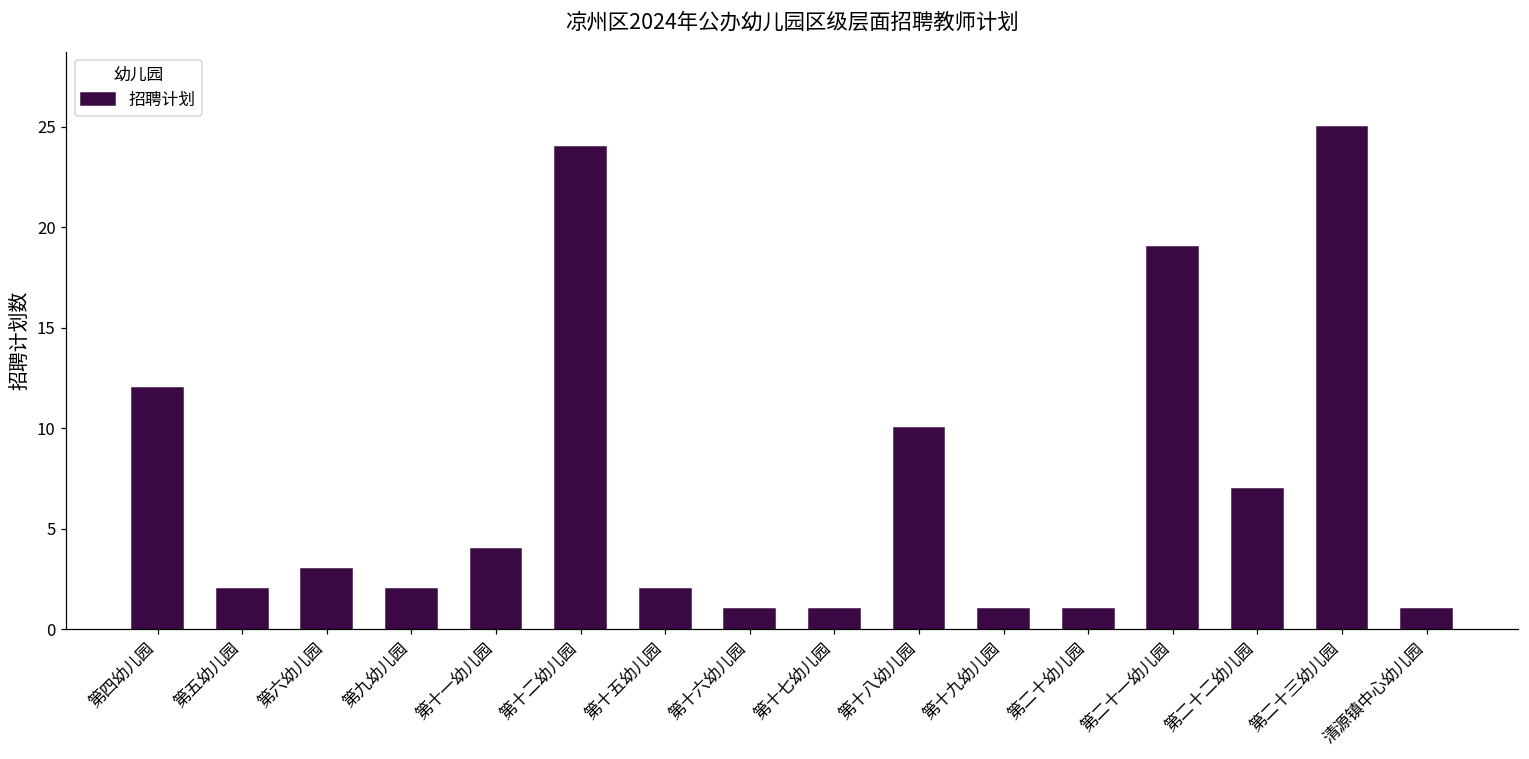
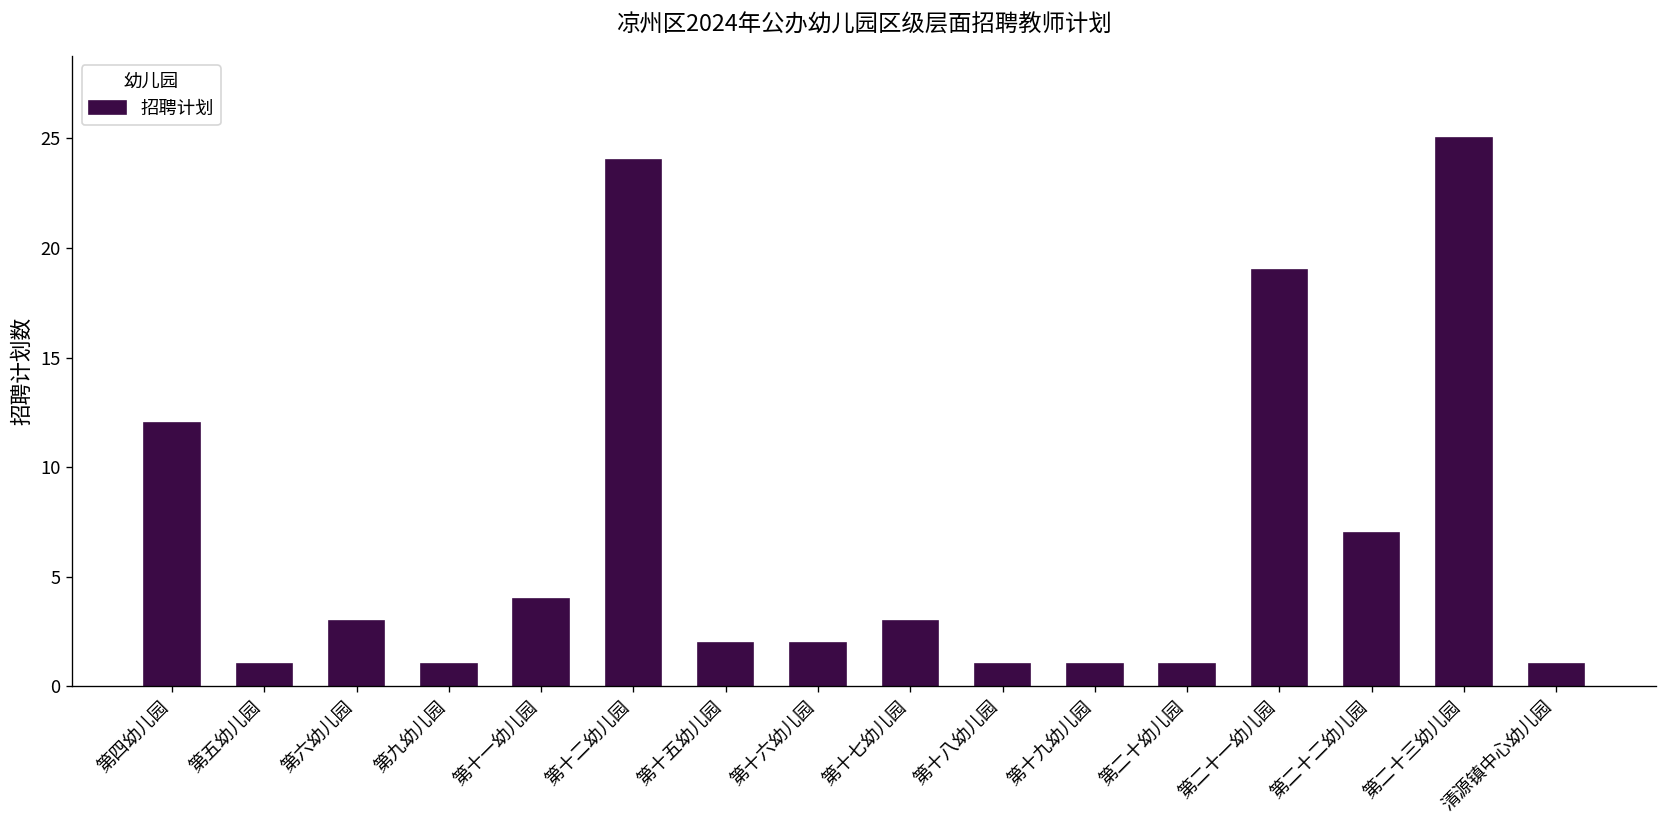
第五幼儿园: 2 -> 1
第九幼儿园: 2 -> 1
第十六幼儿园: 1 -> 2
第十七幼儿园: 1 -> 3
第十八幼儿园: 10 -> 1
